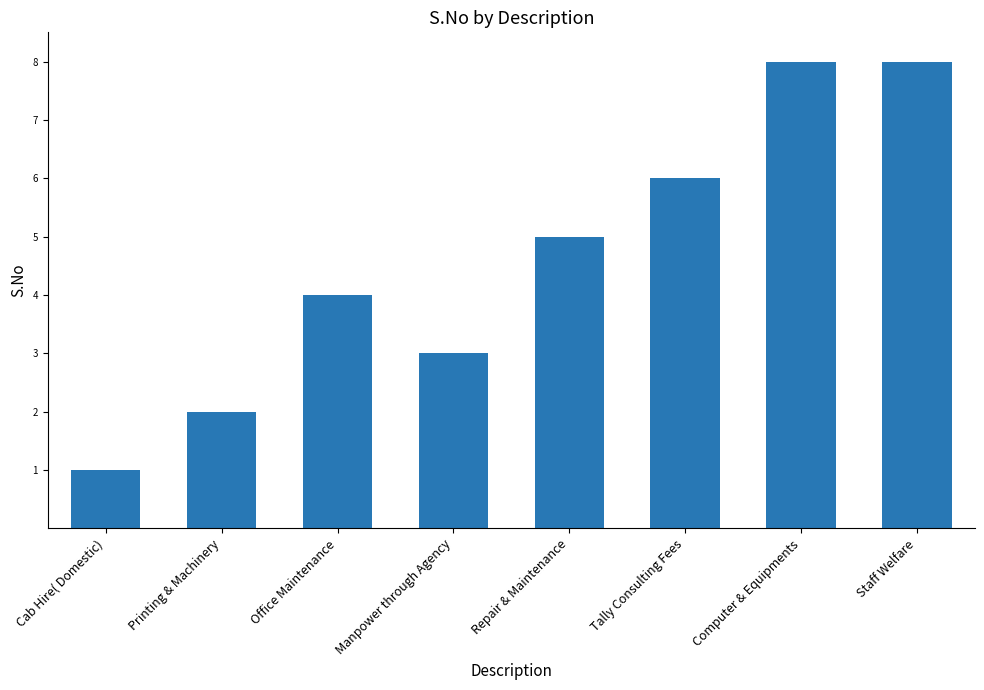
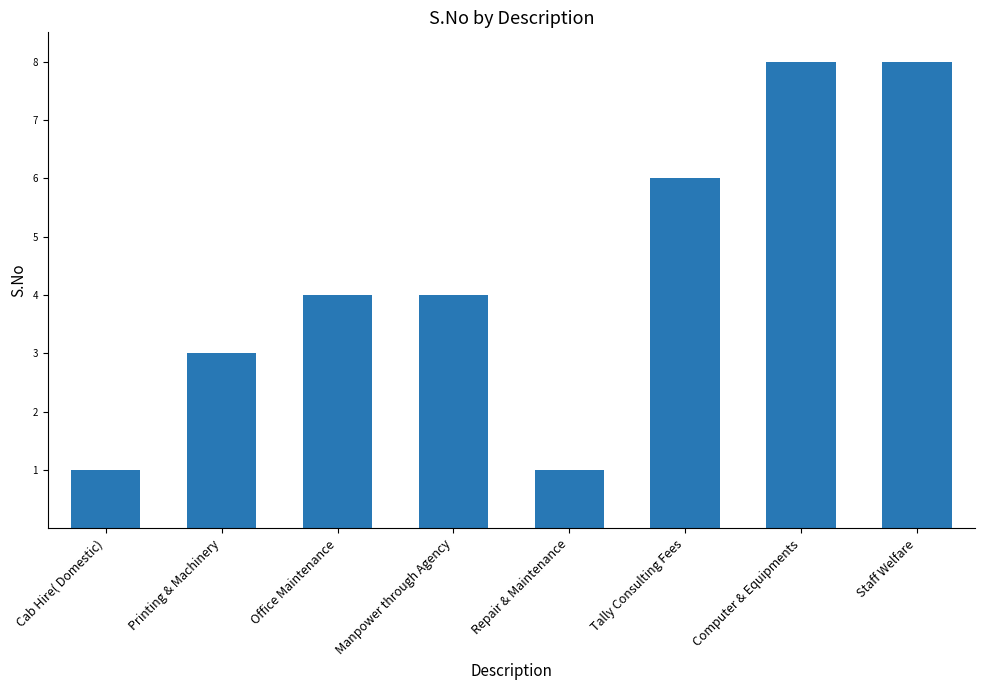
Printing & Machinery: 2 -> 3
Manpower through Agency: 3 -> 4
Repair & Maintenance: 5 -> 1
